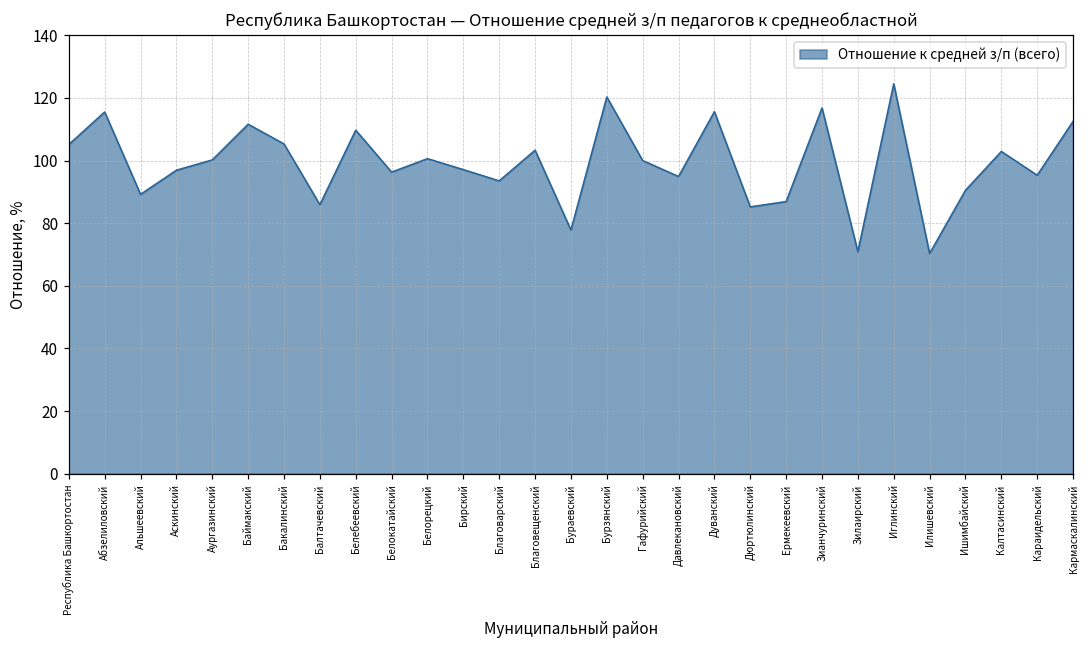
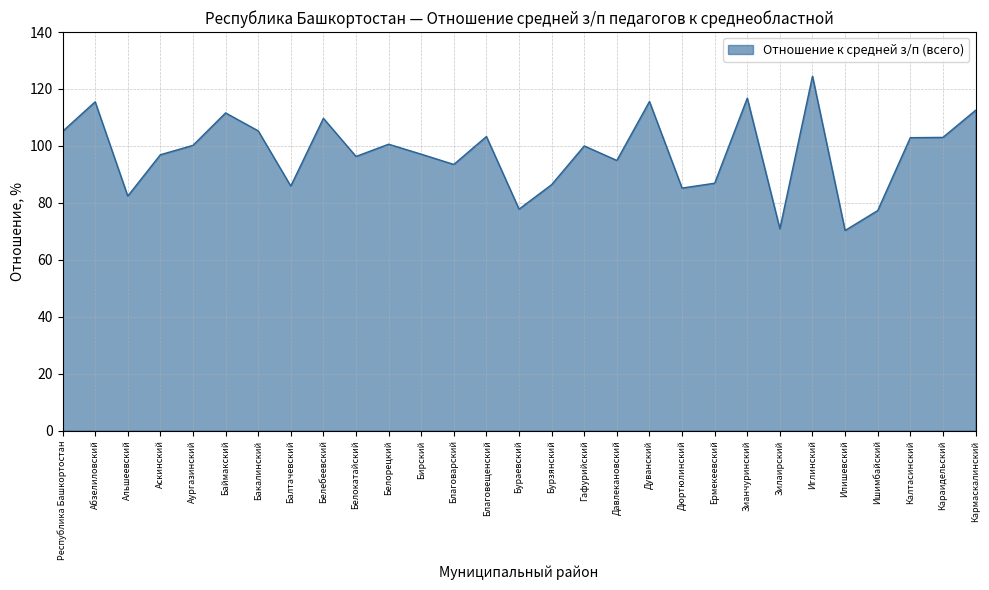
Альшеевский: 89 -> 82
Бурзянский: 120 -> 86
Ишимбайский: 91 -> 77
Караидельский: 95 -> 103
